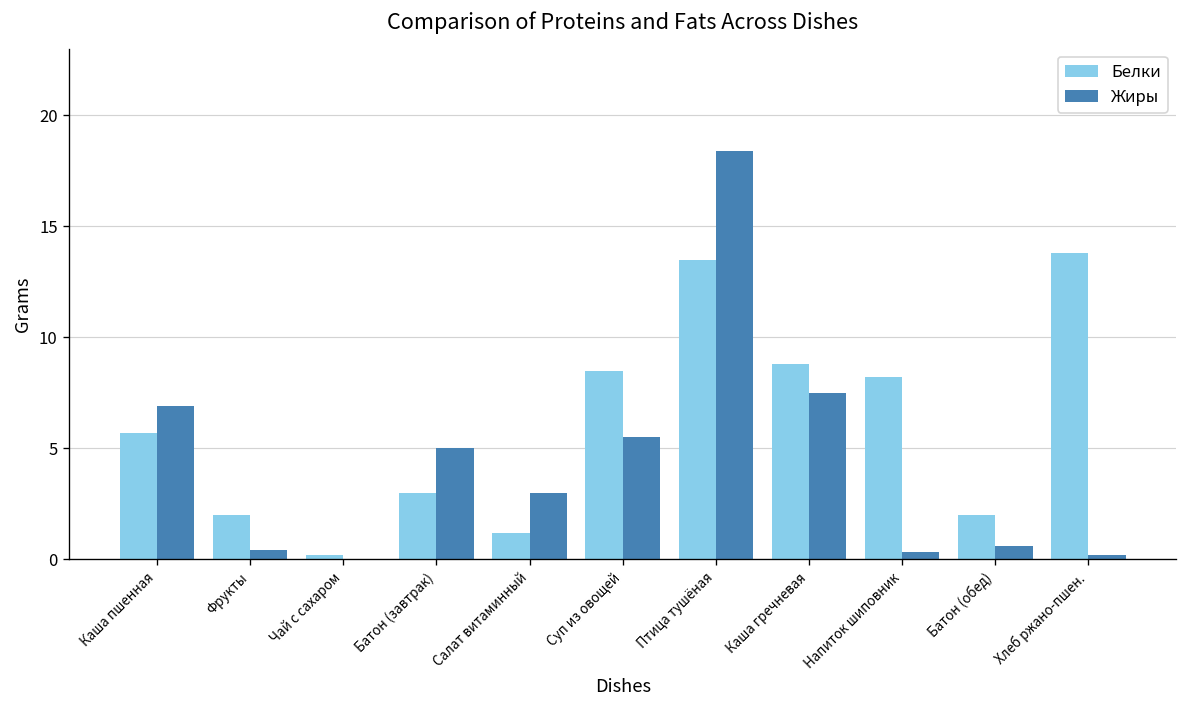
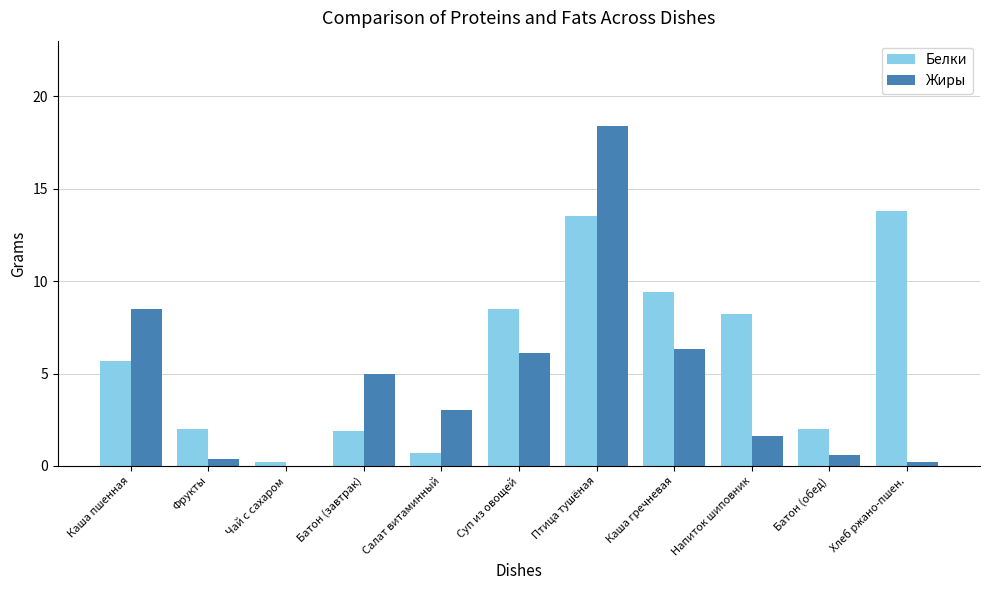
Жиры, Каша пшенная: 6.9 -> 8.5
Белки, Батон (завтрак): 3.0 -> 1.9
Белки, Салат витаминный: 1.2 -> 0.7
Жиры, Суп из овощей: 5.5 -> 6.1
Белки, Каша гречневая: 8.8 -> 9.4
Жиры, Каша гречневая: 7.5 -> 6.3
Жиры, Напиток шиповник: 0.3 -> 1.6
